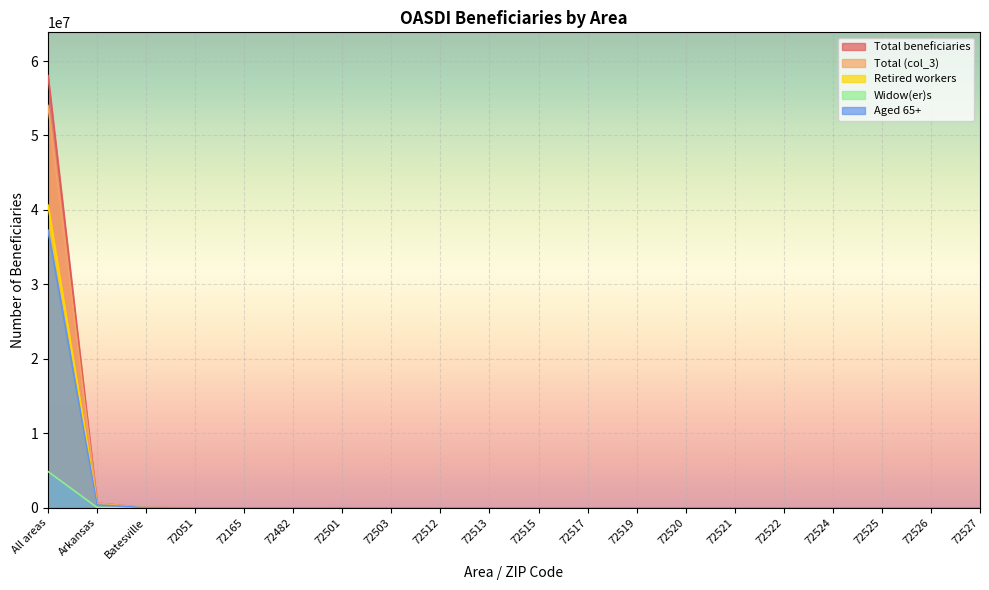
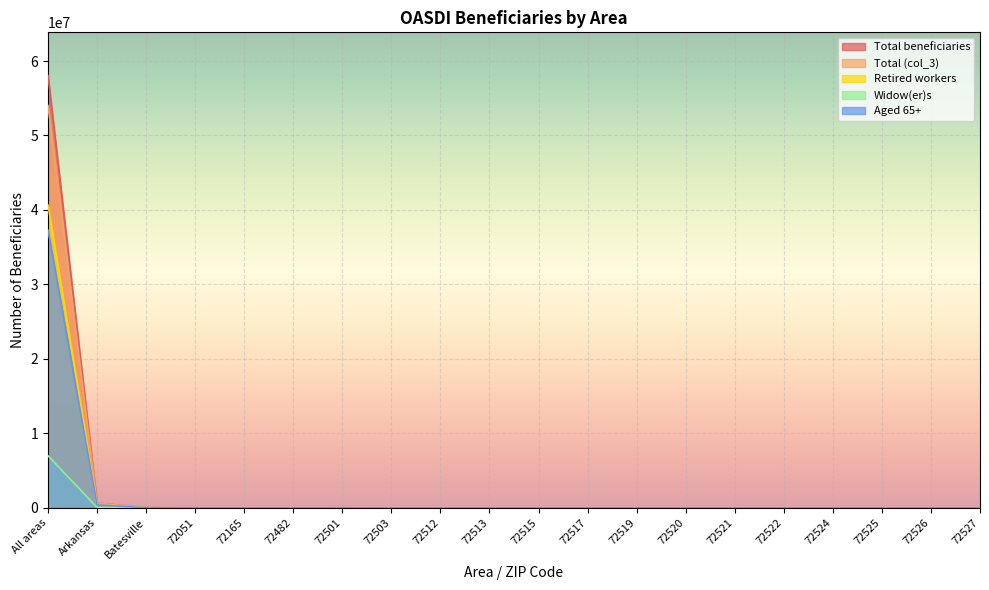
Widow(er)s, All areas: 5000000 -> 7000000
